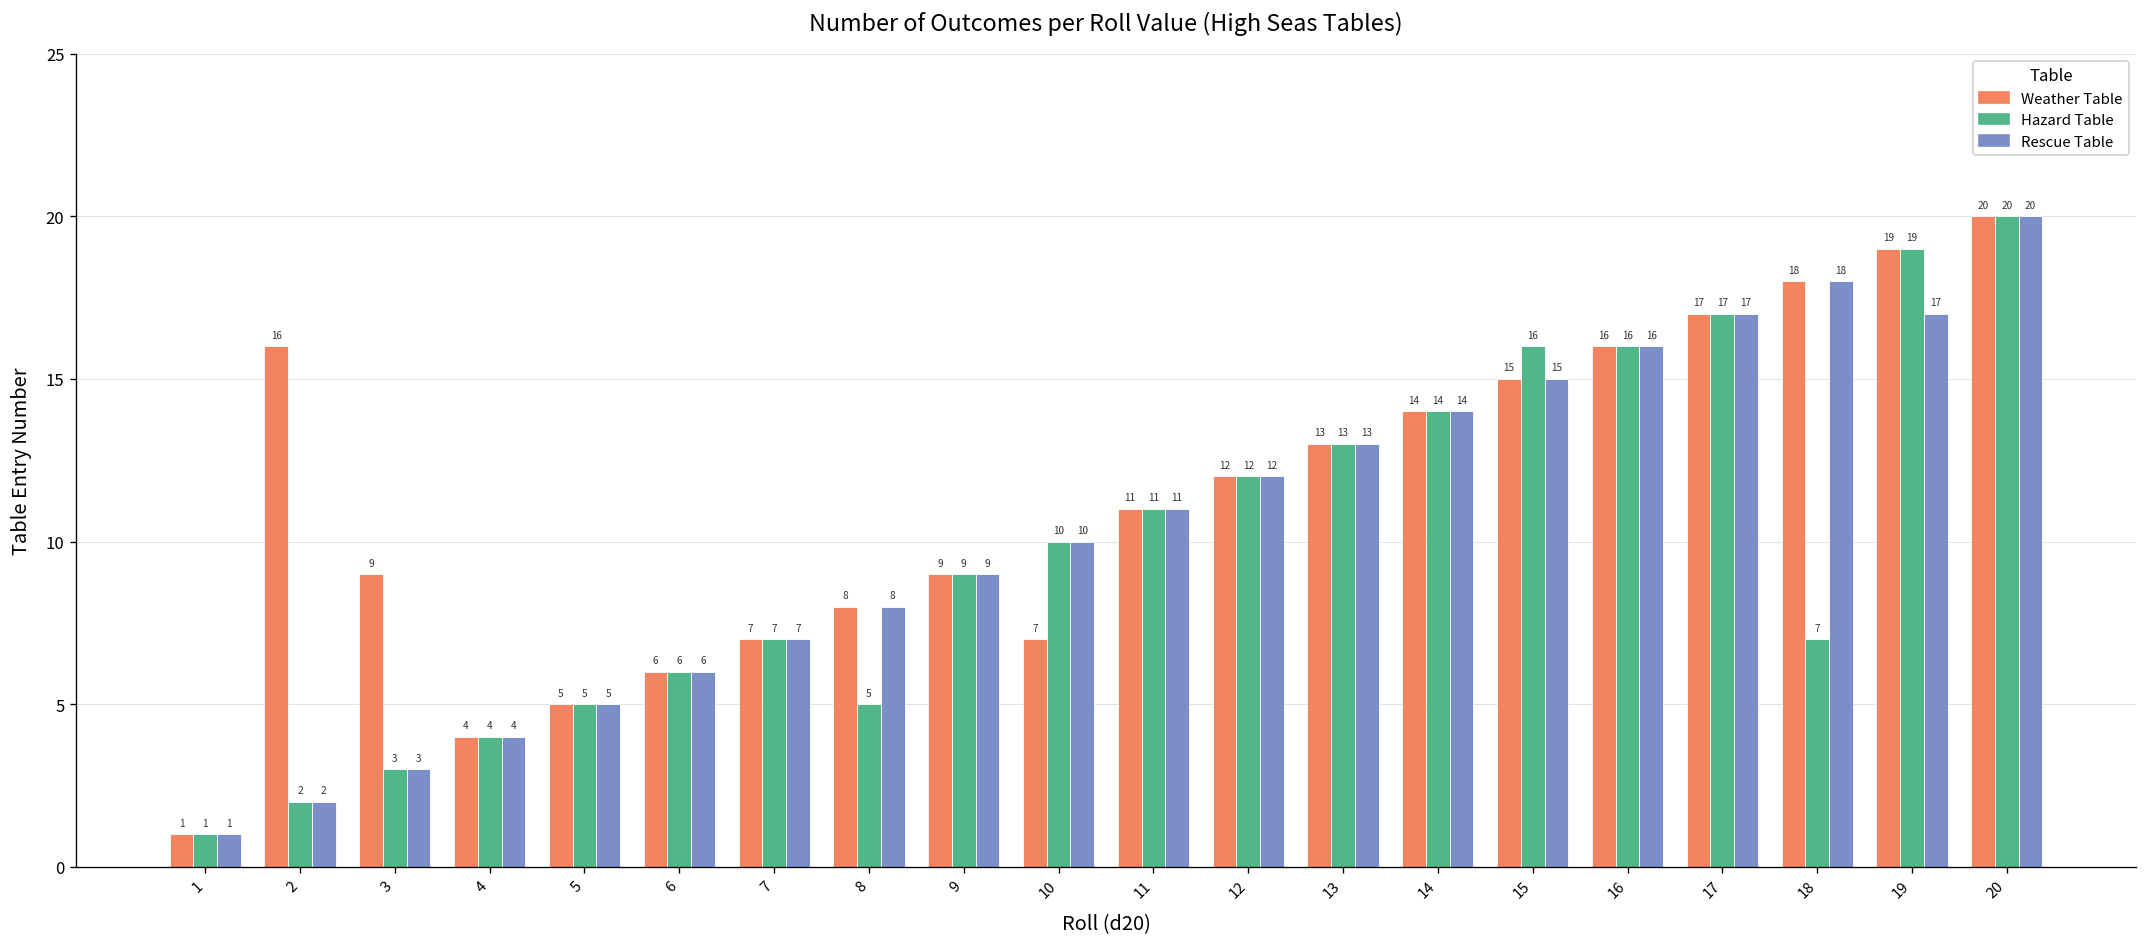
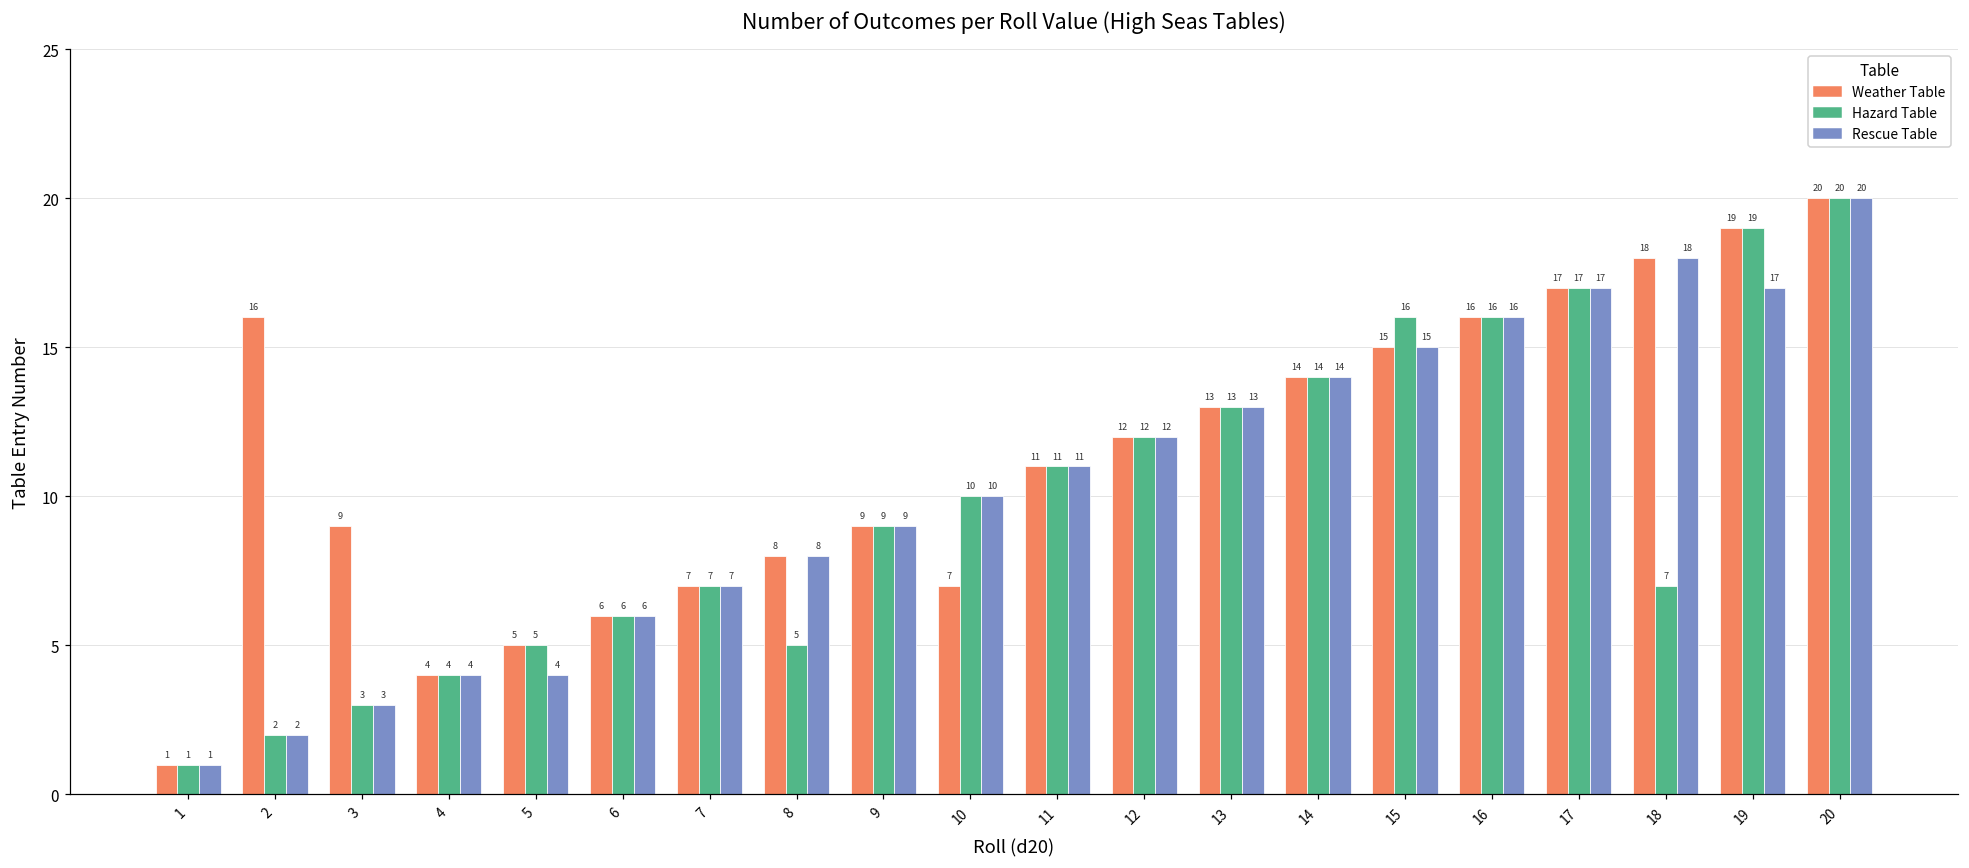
Rescue Table, 5: 5 -> 4
